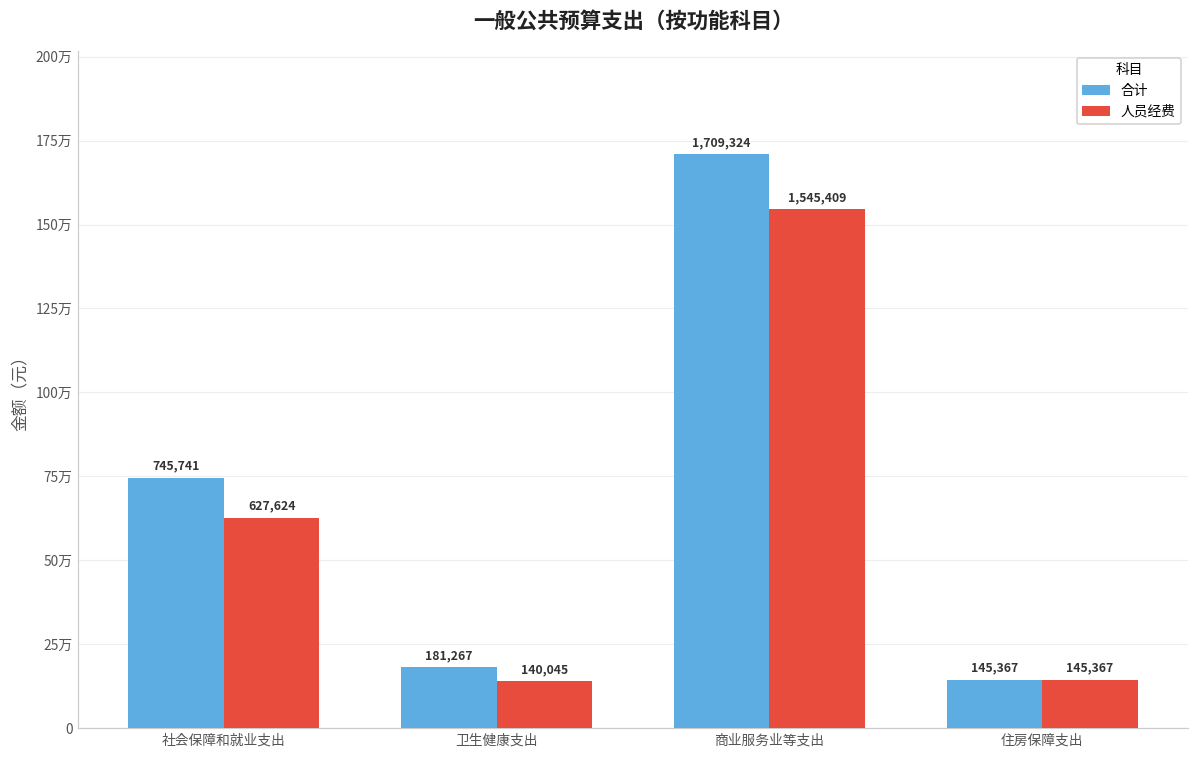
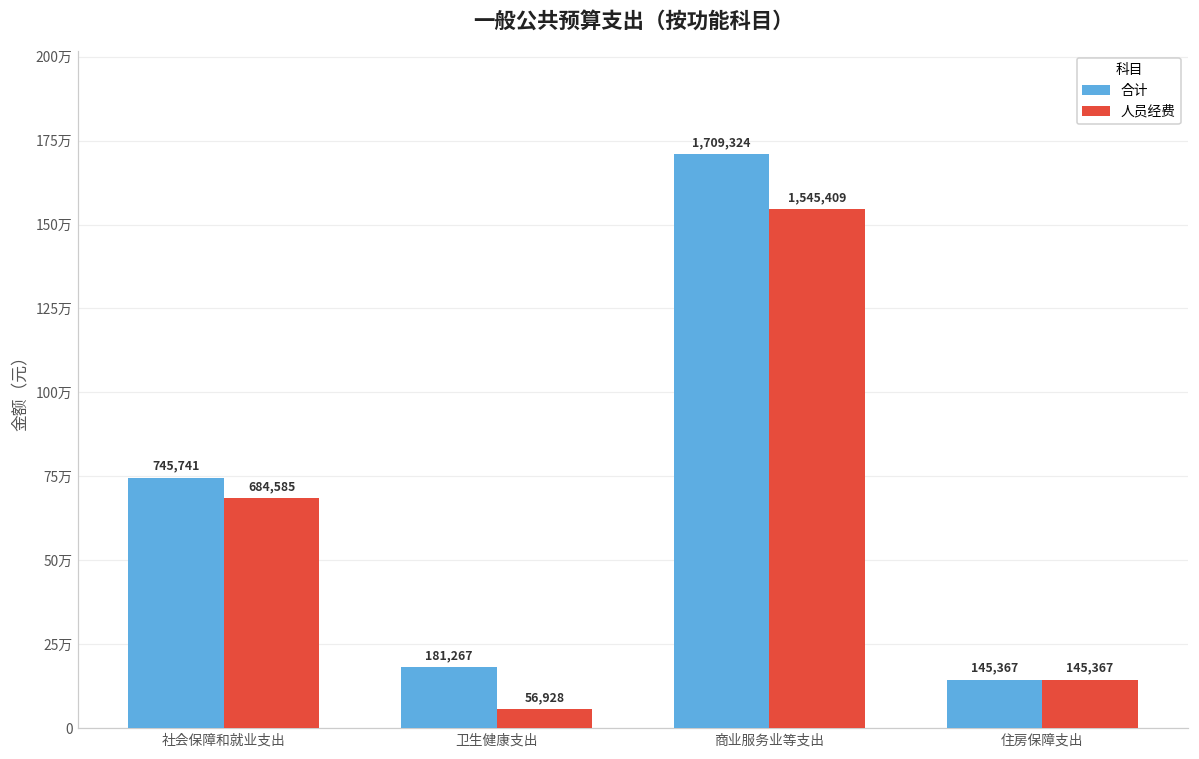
人员经费, 社会保障和就业支出: 627,624 -> 684,585
人员经费, 卫生健康支出: 140,045 -> 56,928
